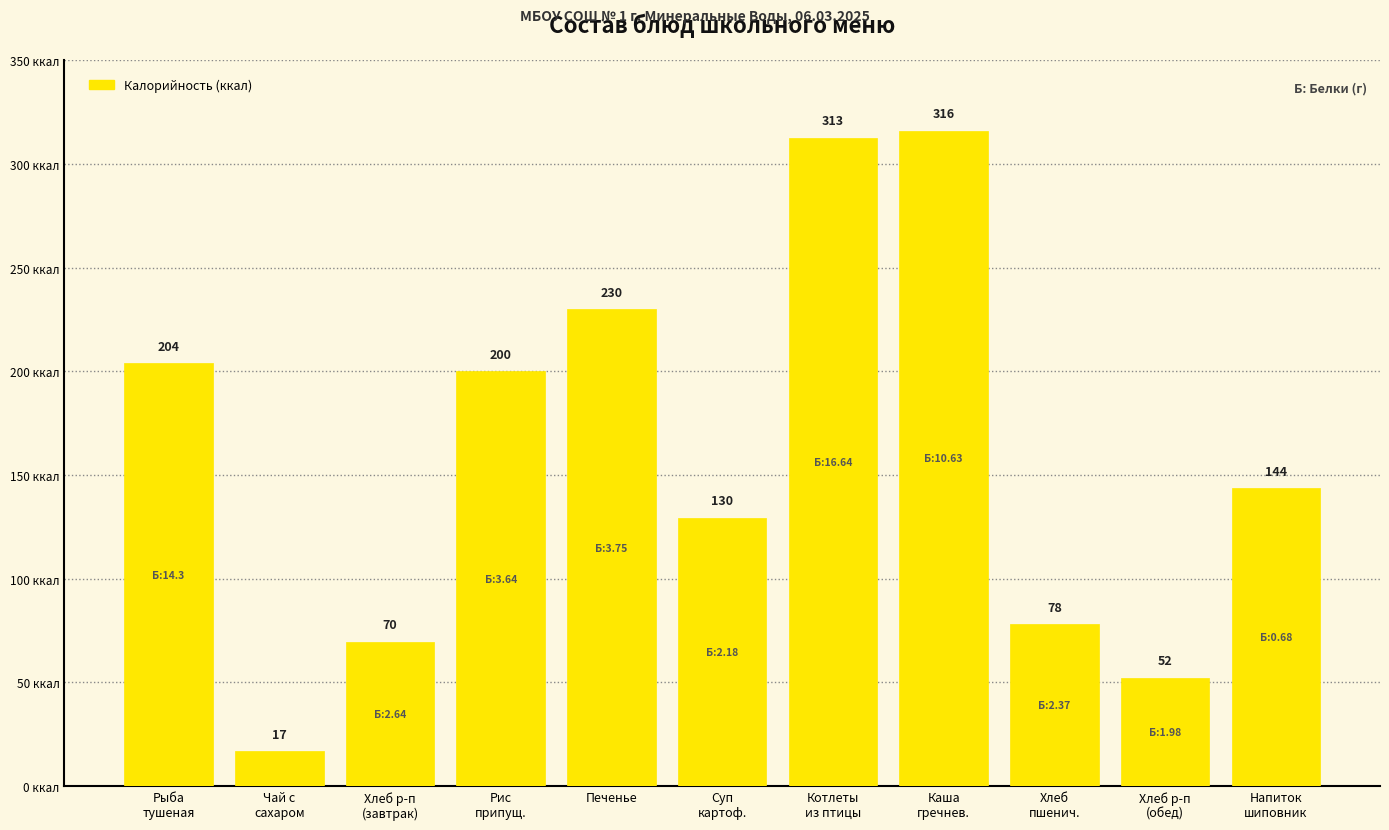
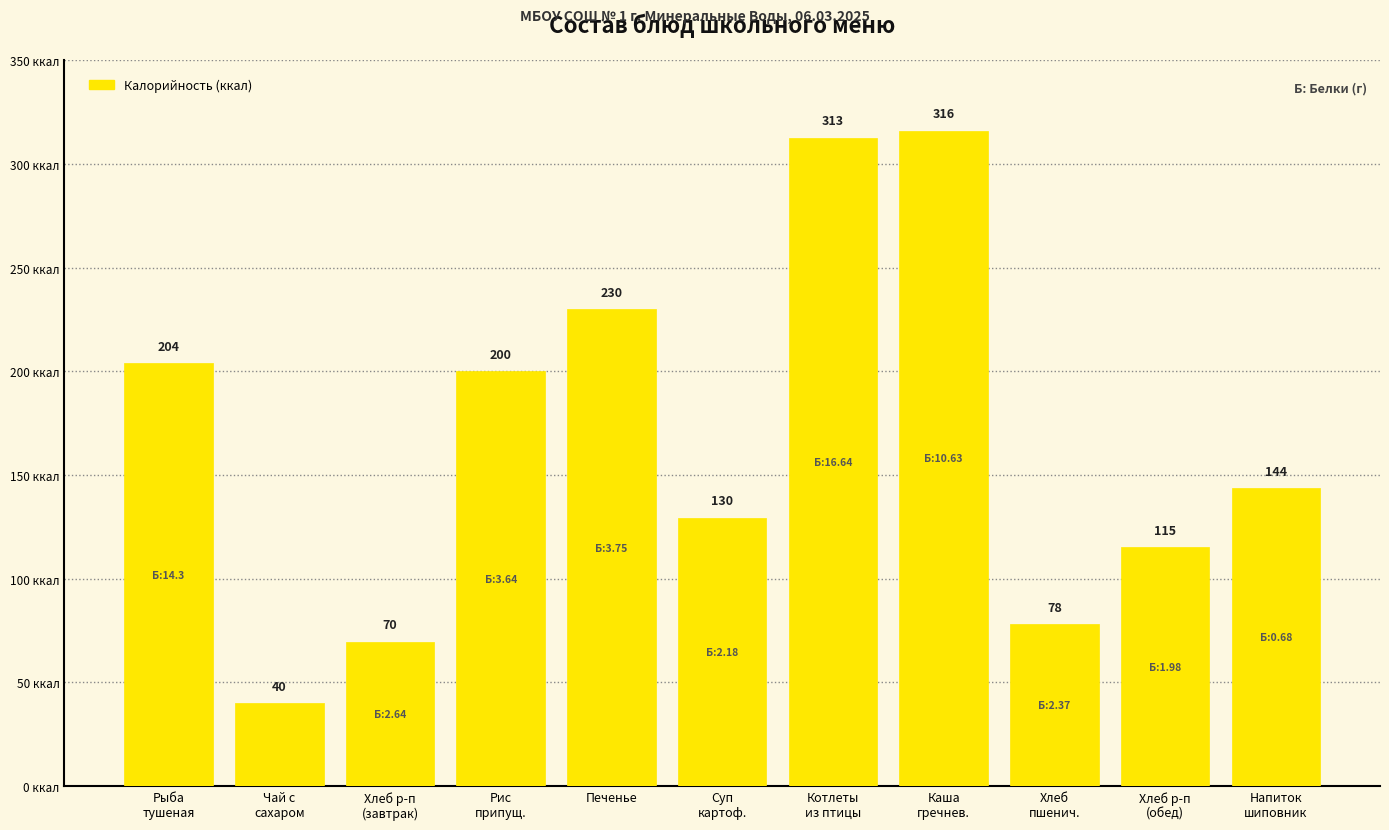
Чай с сахаром: 17 -> 40
Хлеб р-п (обед): 52 -> 115
